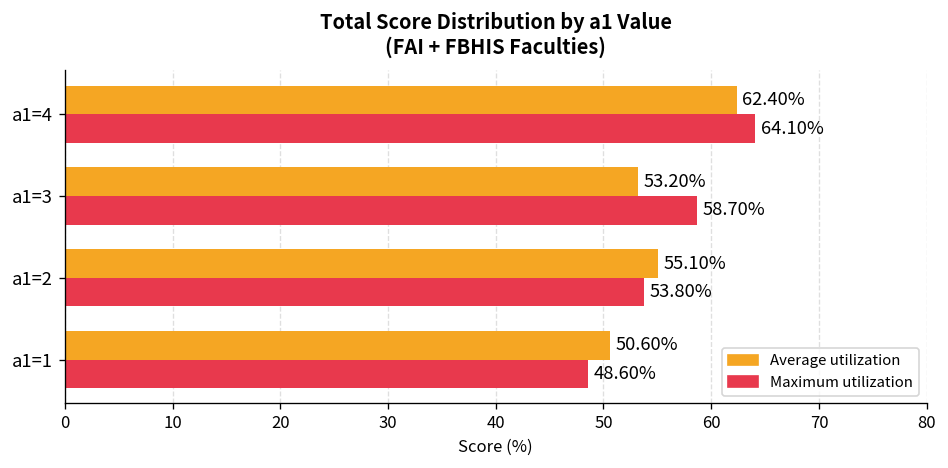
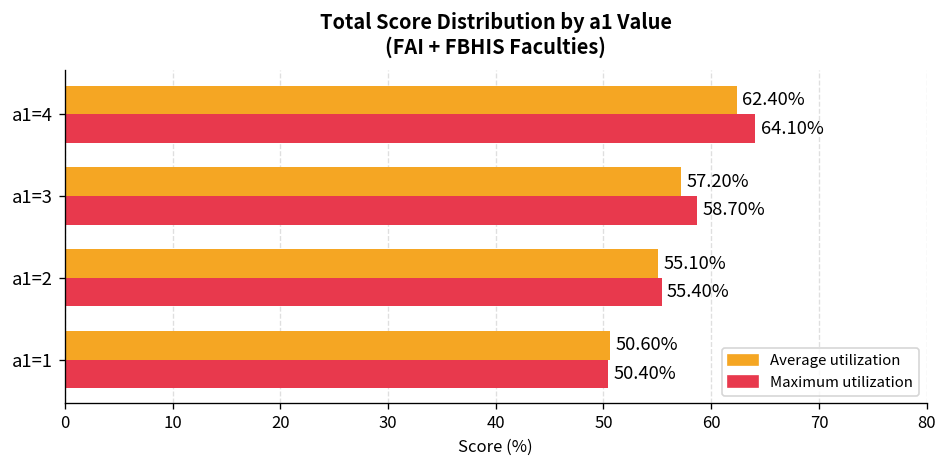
Average utilization, a1=3: 53.20% -> 57.20%
Maximum utilization, a1=2: 53.80% -> 55.40%
Maximum utilization, a1=1: 48.60% -> 50.40%
